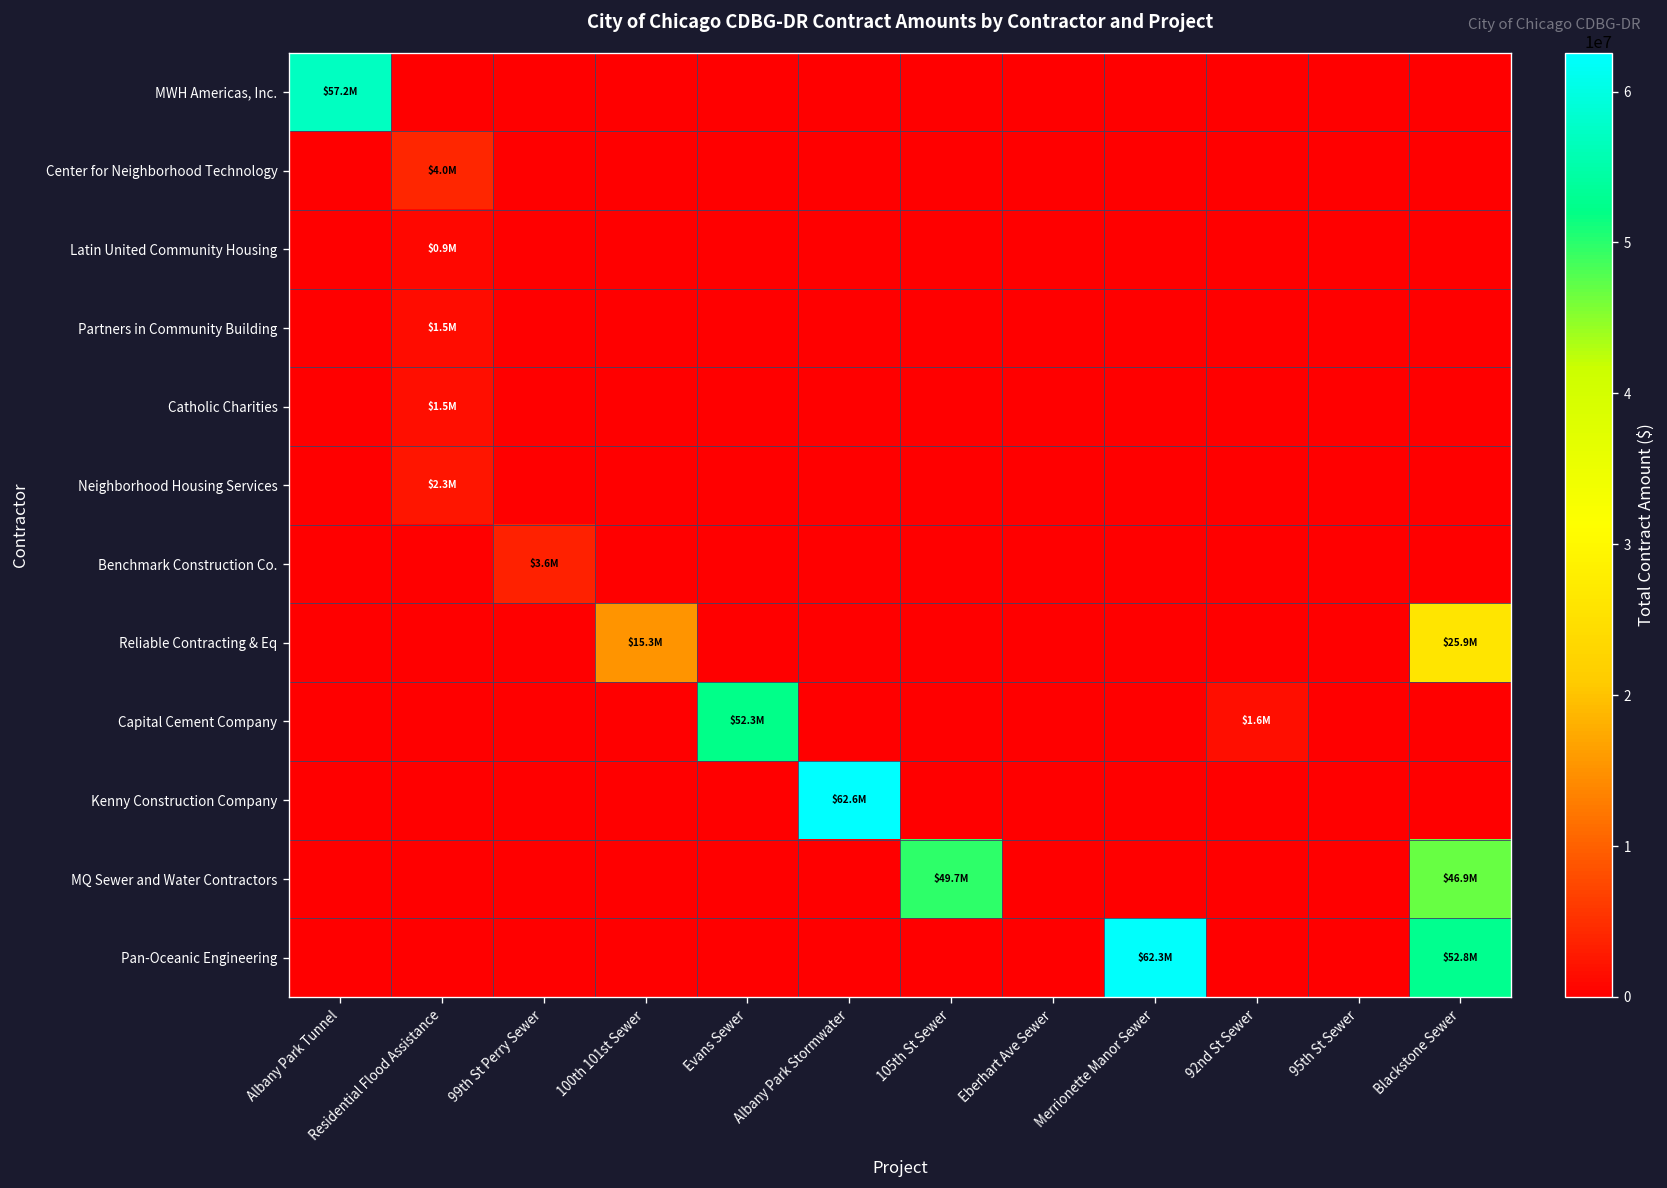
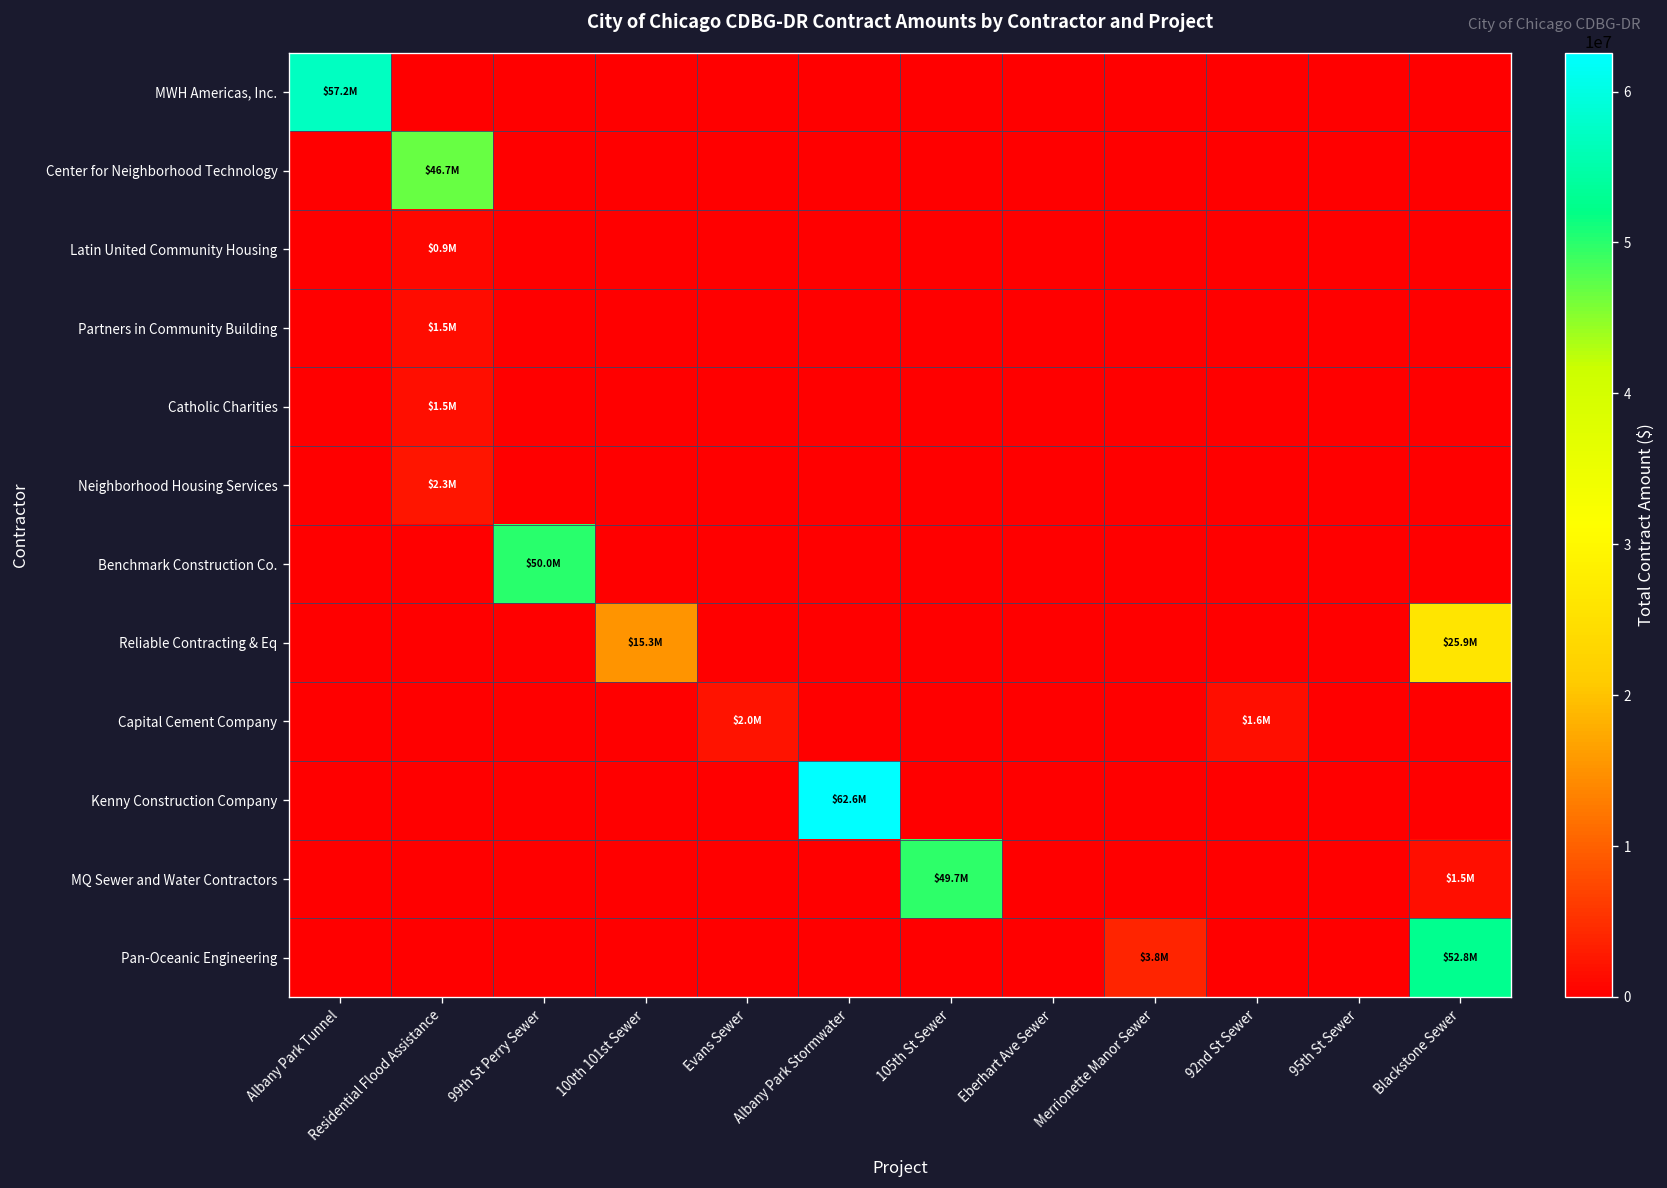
Center for Neighborhood Technology, Residential Flood Assistance: $4.0M -> $46.7M
Benchmark Construction Co., 99th St Perry Sewer: $3.6M -> $50.0M
Capital Cement Company, Evans Sewer: $52.3M -> $2.0M
MQ Sewer and Water Contractors, Blackstone Sewer: $46.9M -> $1.5M
Pan-Oceanic Engineering, Merrionette Manor Sewer: $62.3M -> $3.8M
